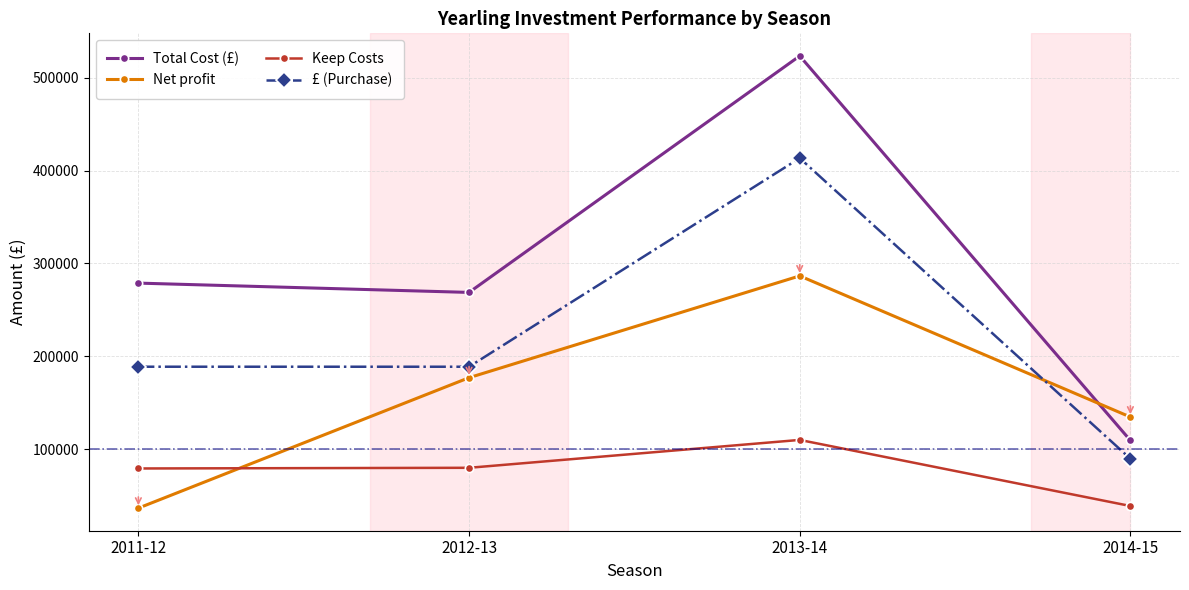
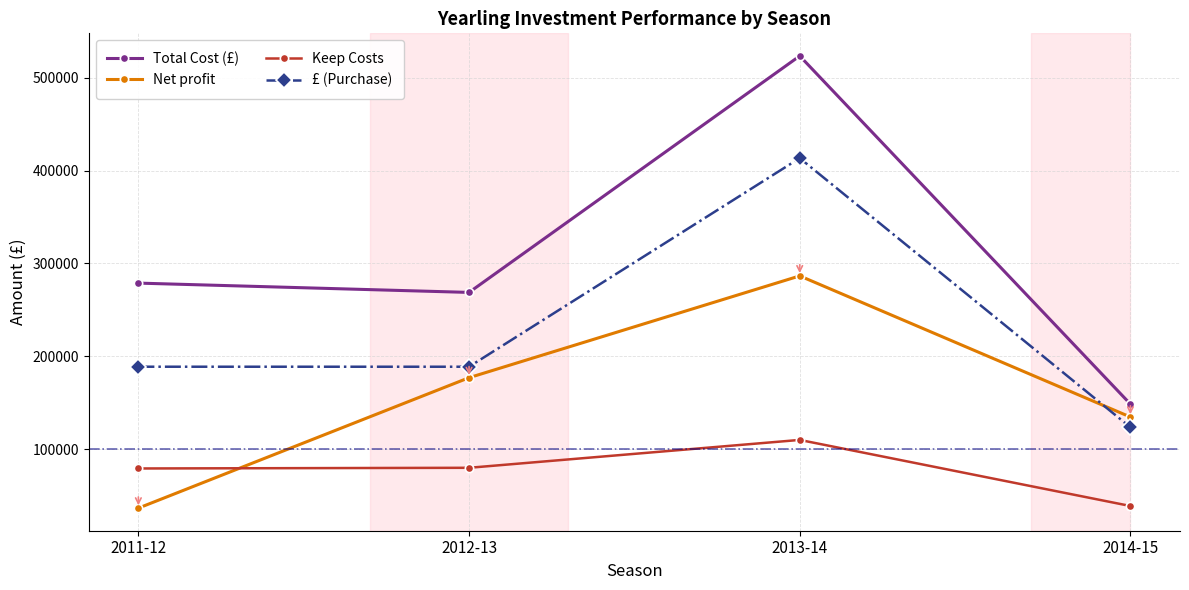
Total Cost (£), 2014-15: 110000 -> 150000
£ (Purchase), 2014-15: 90000 -> 120000
